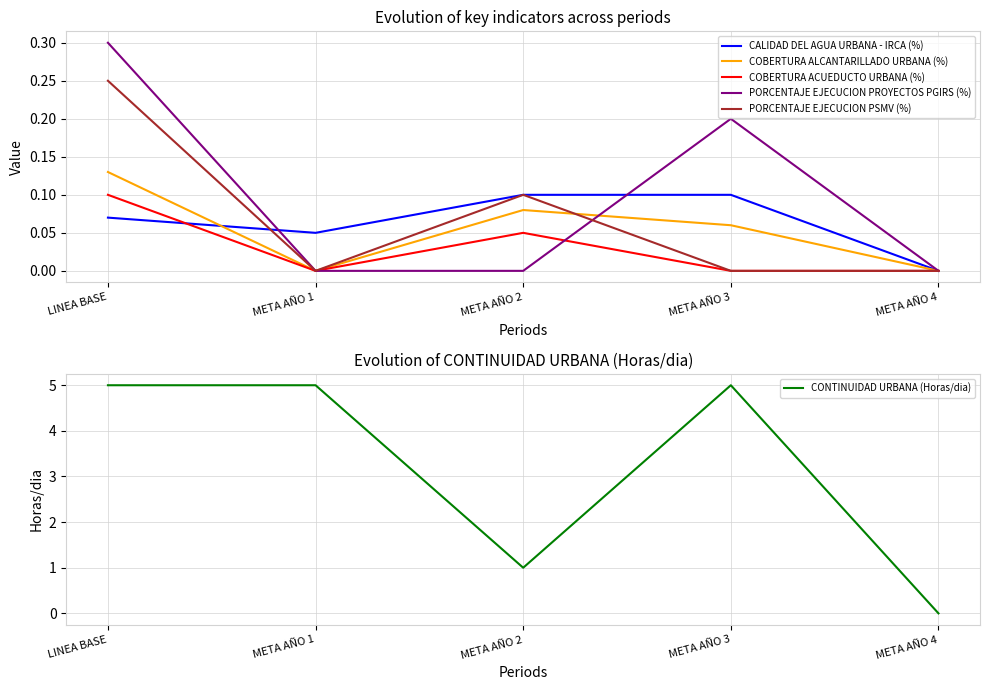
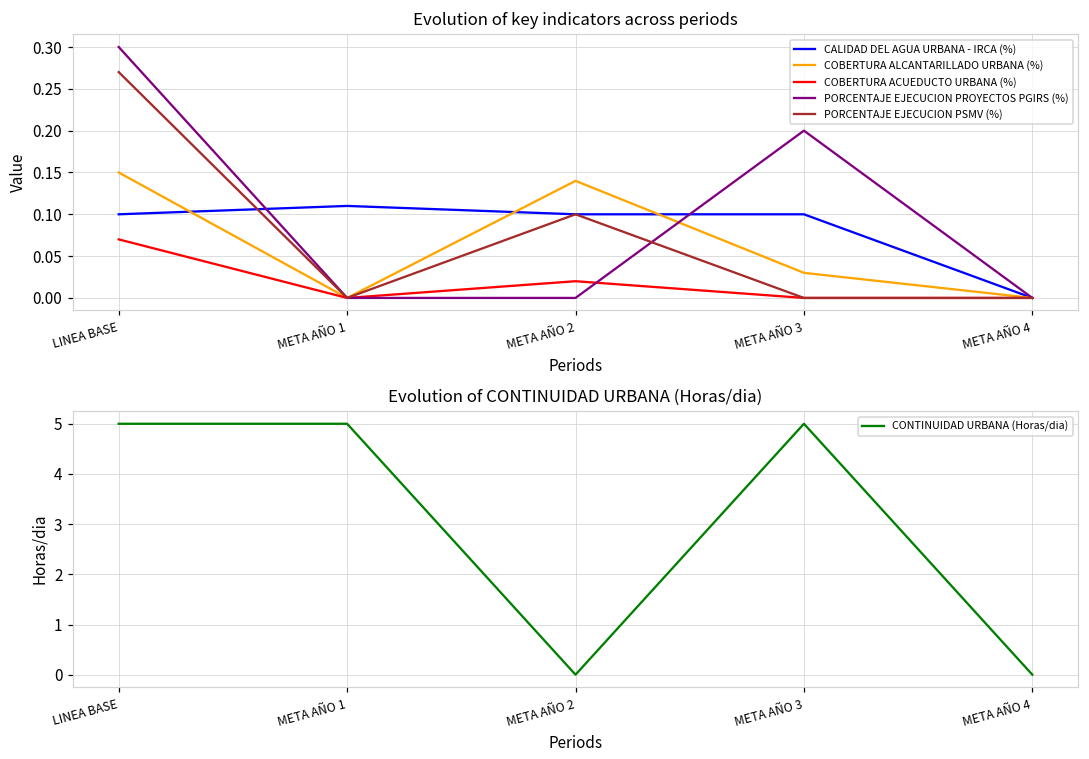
Evolution of key indicators across periods, CALIDAD DEL AGUA URBANA - IRCA (%), LINEA BASE: 0.07 -> 0.10
Evolution of key indicators across periods, COBERTURA ALCANTARILLADO URBANA (%), LINEA BASE: 0.13 -> 0.15
Evolution of key indicators across periods, COBERTURA ACUEDUCTO URBANA (%), LINEA BASE: 0.10 -> 0.07
Evolution of key indicators across periods, PORCENTAJE EJECUCION PSMV (%), LINEA BASE: 0.25 -> 0.27
Evolution of key indicators across periods, CALIDAD DEL AGUA URBANA - IRCA (%), META AÑO 1: 0.05 -> 0.11
Evolution of key indicators across periods, COBERTURA ALCANTARILLADO URBANA (%), META AÑO 2: 0.08 -> 0.14
Evolution of key indicators across periods, COBERTURA ACUEDUCTO URBANA (%), META AÑO 2: 0.05 -> 0.02
Evolution of key indicators across periods, COBERTURA ALCANTARILLADO URBANA (%), META AÑO 3: 0.06 -> 0.03
Evolution of CONTINUIDAD URBANA (Horas/dia), META AÑO 2: 1 -> 0
